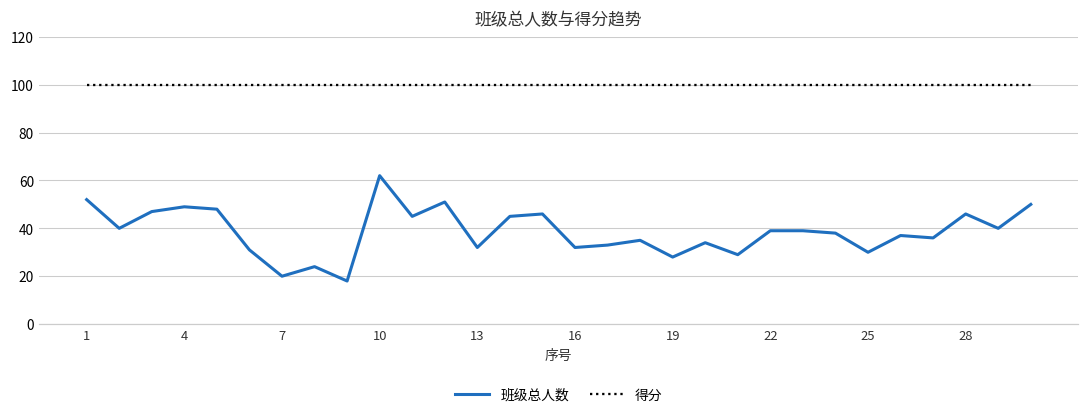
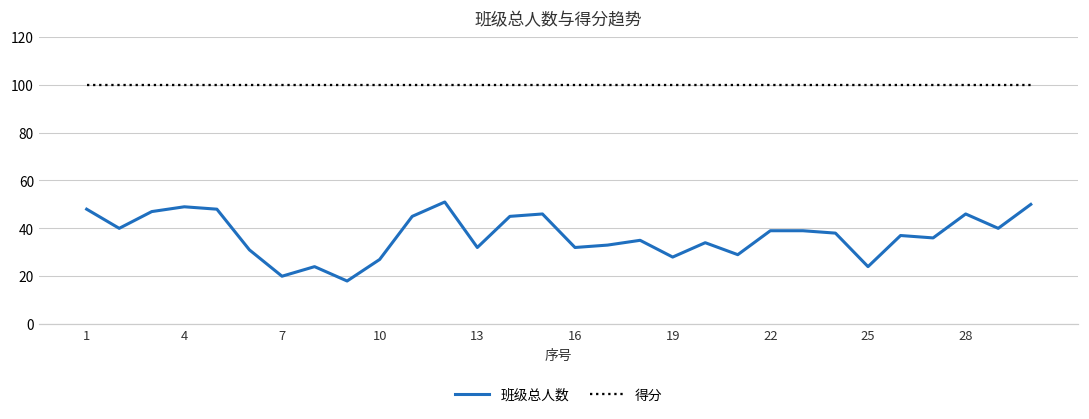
班级总人数, 1: 52 -> 48
班级总人数, 10: 62 -> 27
班级总人数, 25: 30 -> 24
